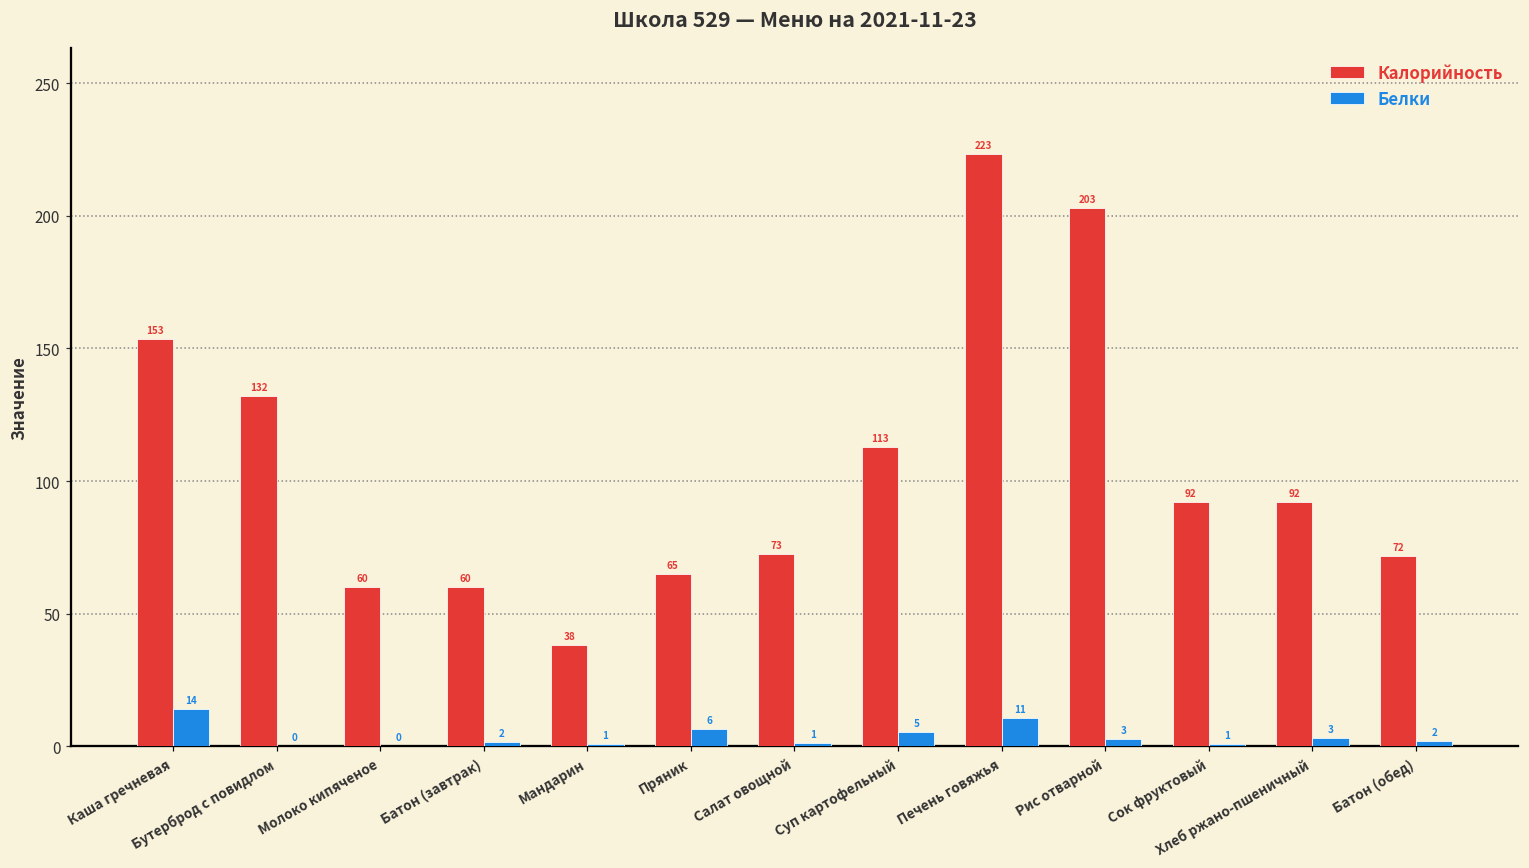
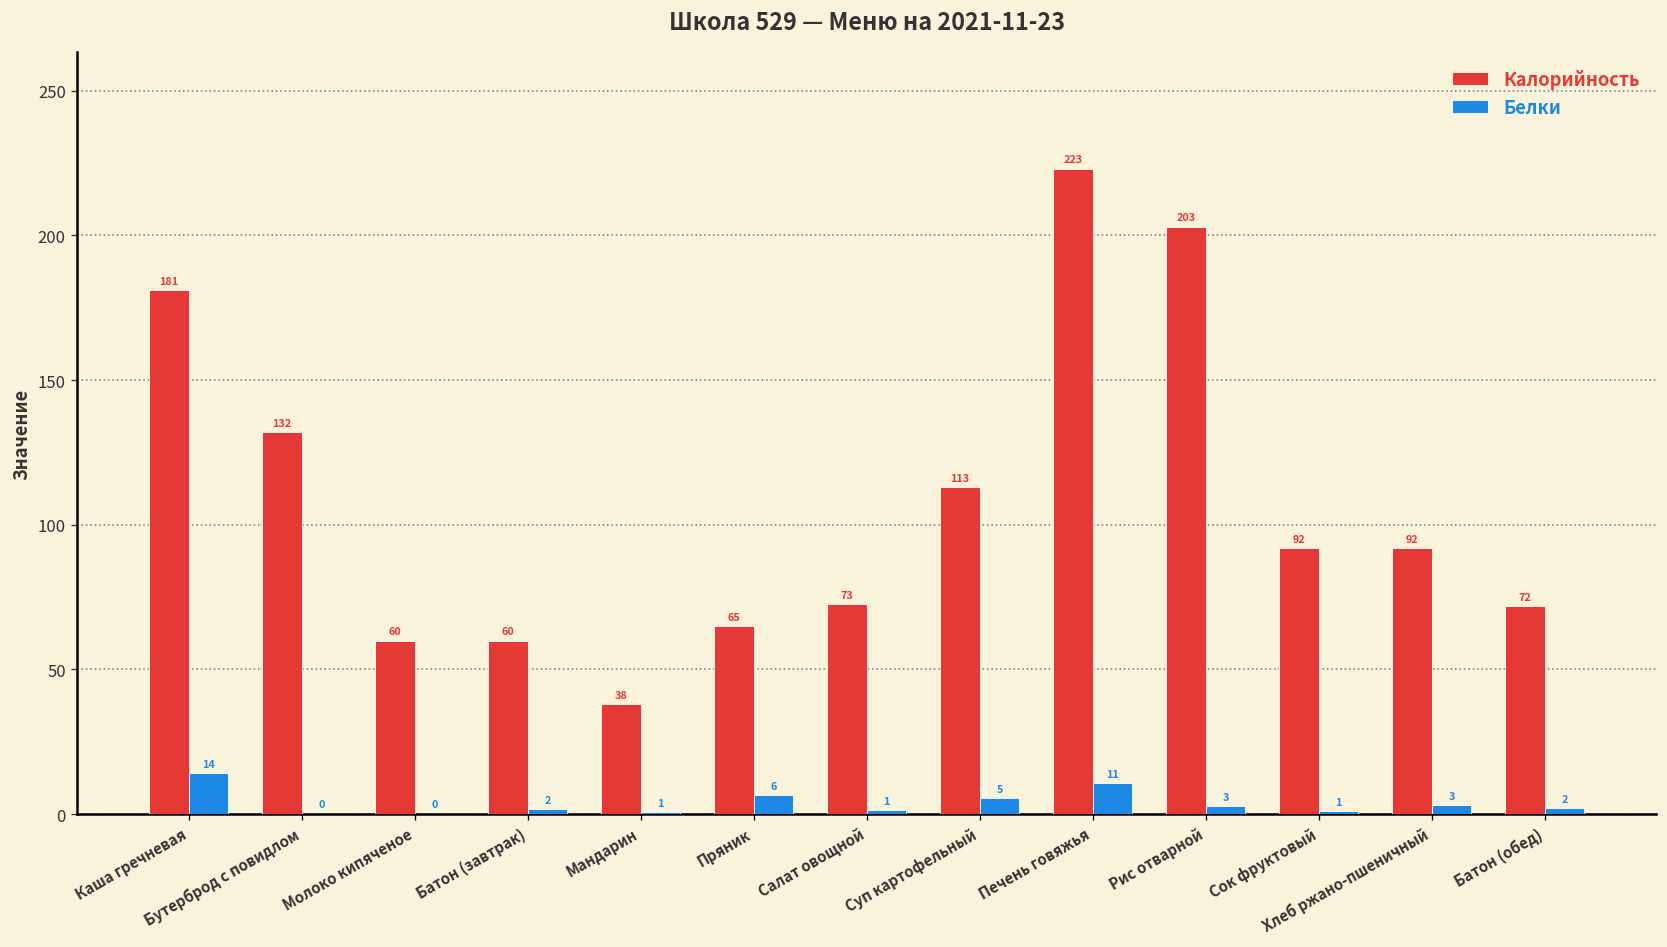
Калорийность, Каша гречневая: 153 -> 181
